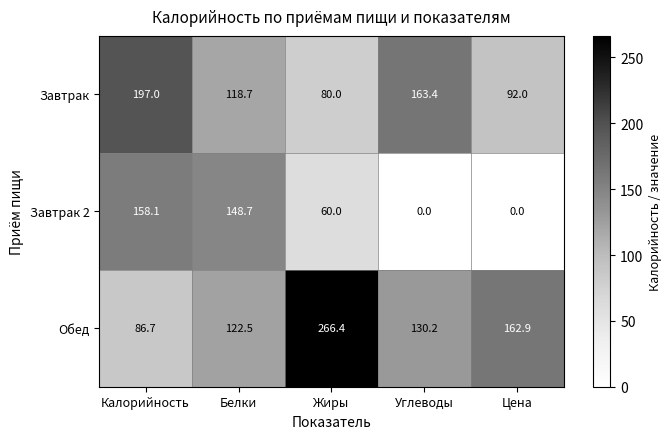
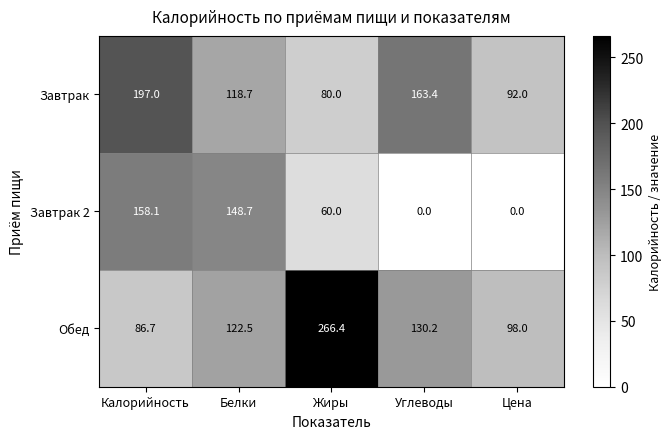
Обед, Цена: 162.9 -> 98.0
